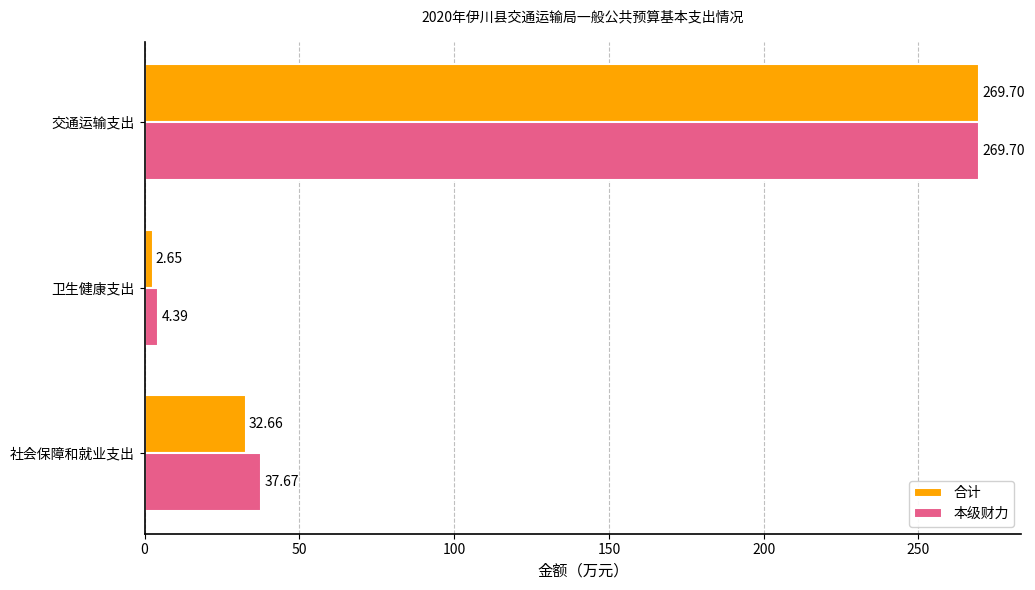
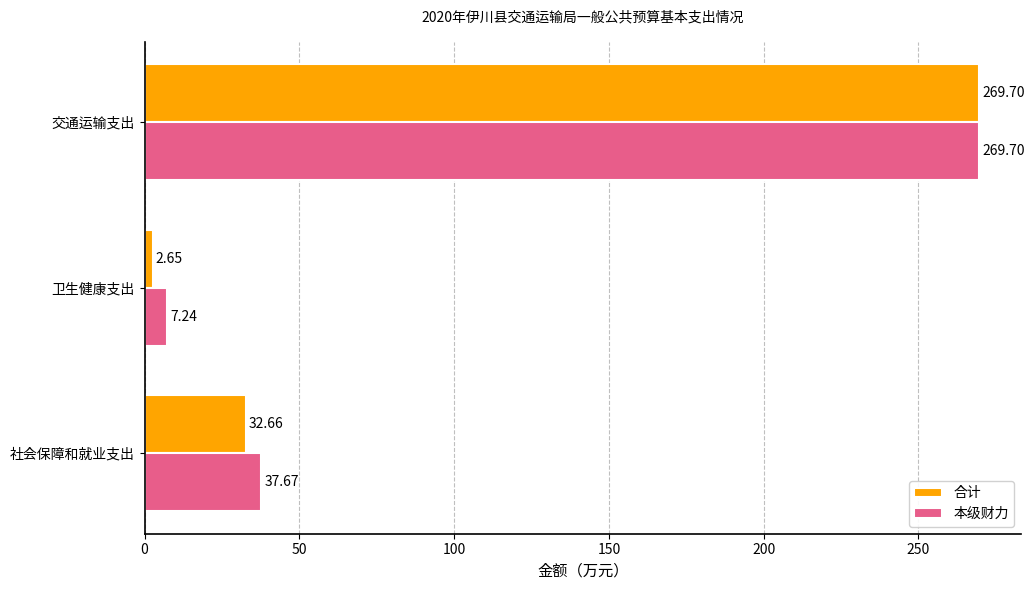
本级财力, 卫生健康支出: 4.39 -> 7.24
